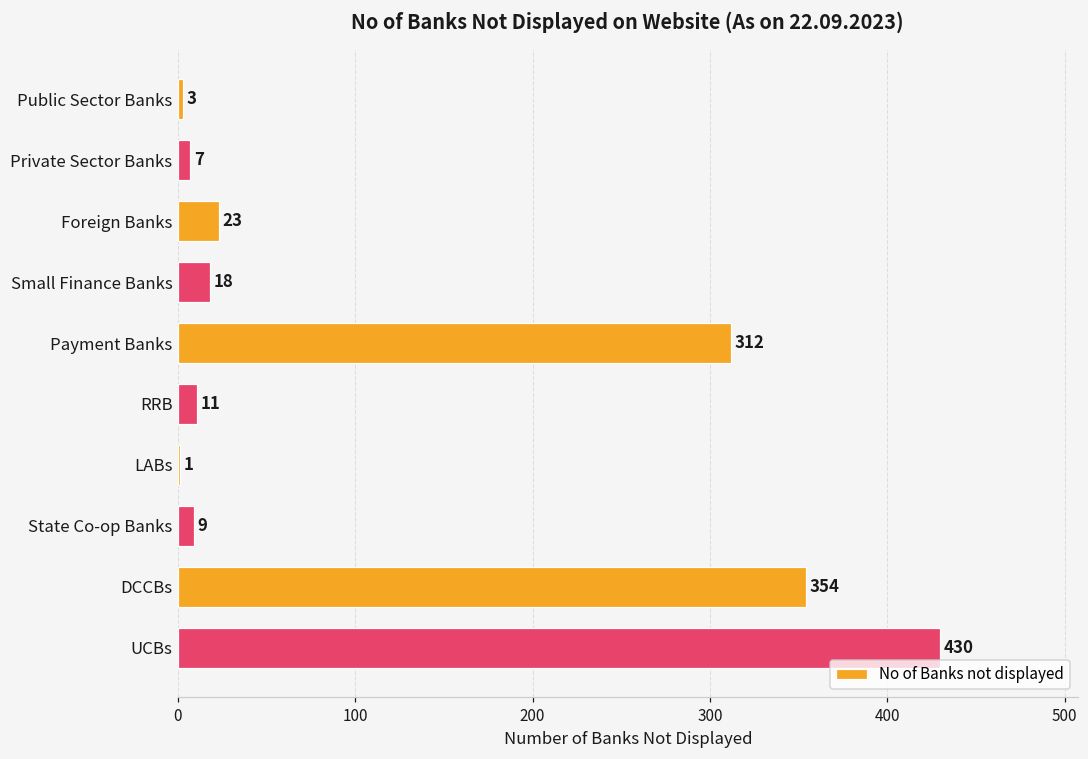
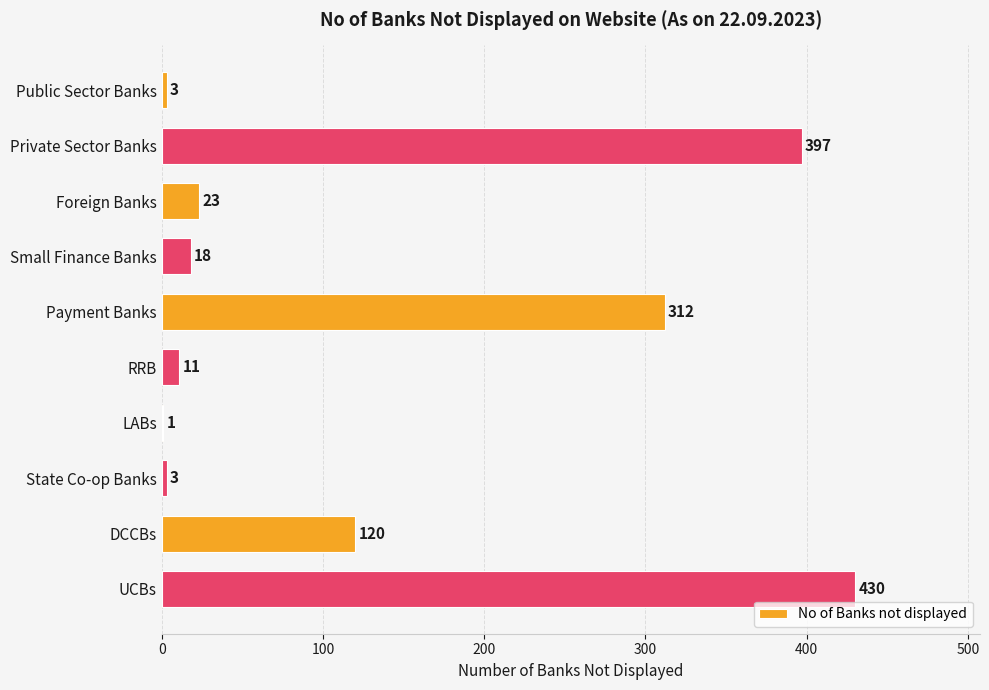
Private Sector Banks: 7 -> 397
State Co-op Banks: 9 -> 3
DCCBs: 354 -> 120
